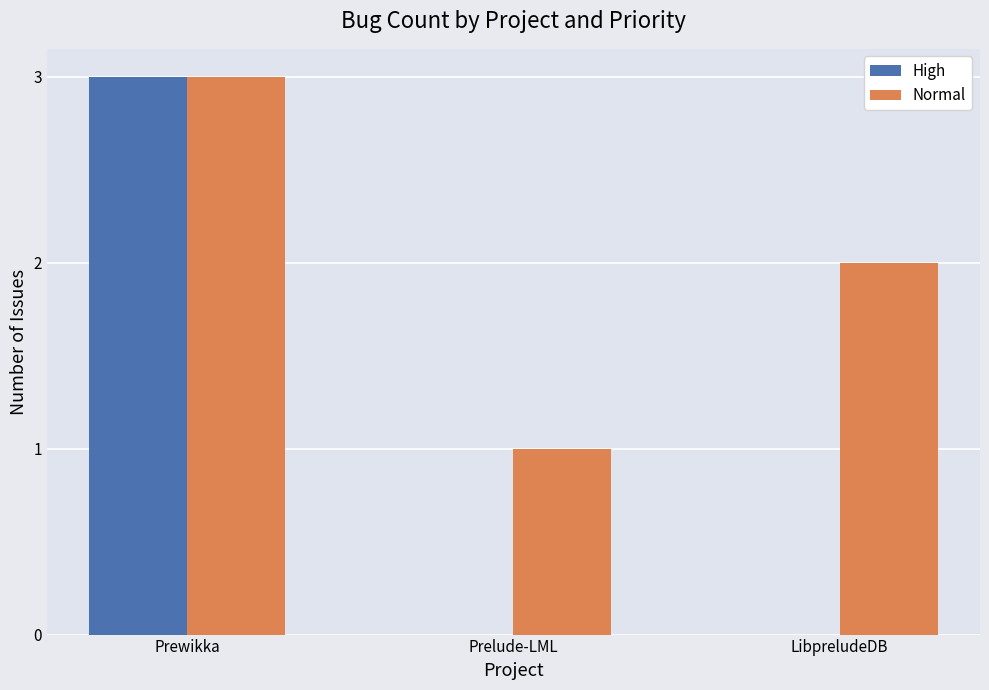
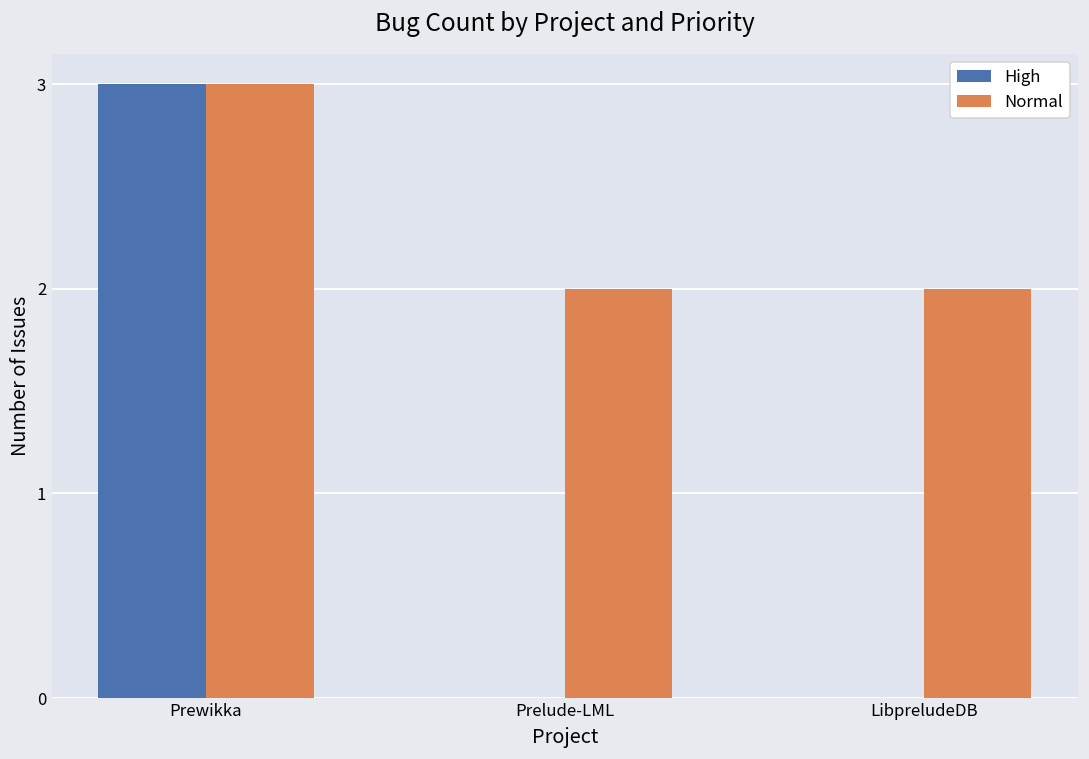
Normal, Prelude-LML: 1 -> 2
